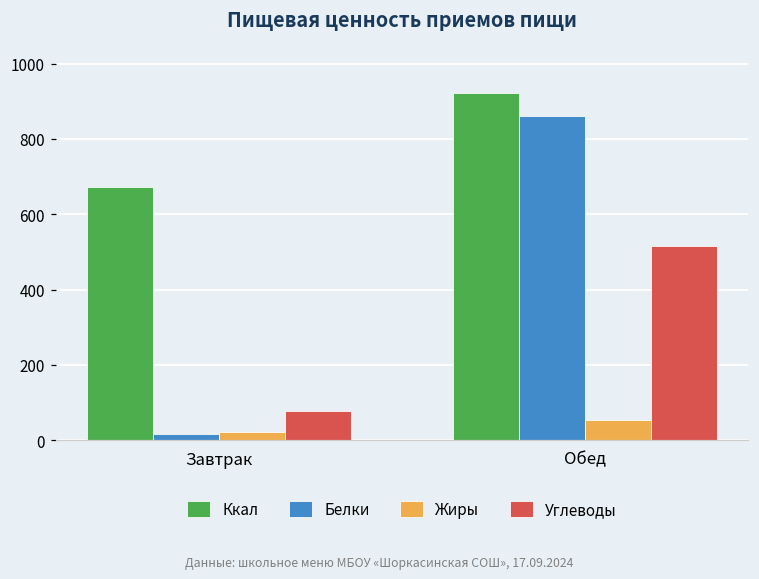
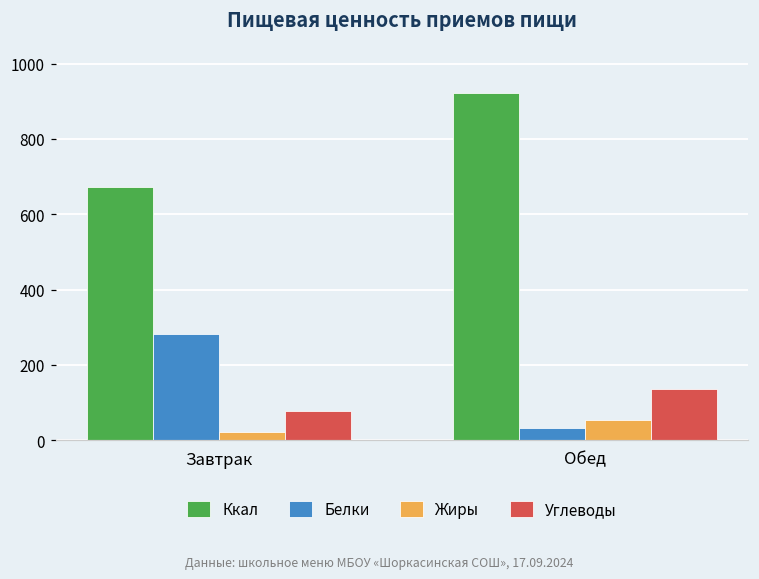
Белки, Завтрак: 20 -> 280
Белки, Обед: 860 -> 30
Углеводы, Обед: 520 -> 140
